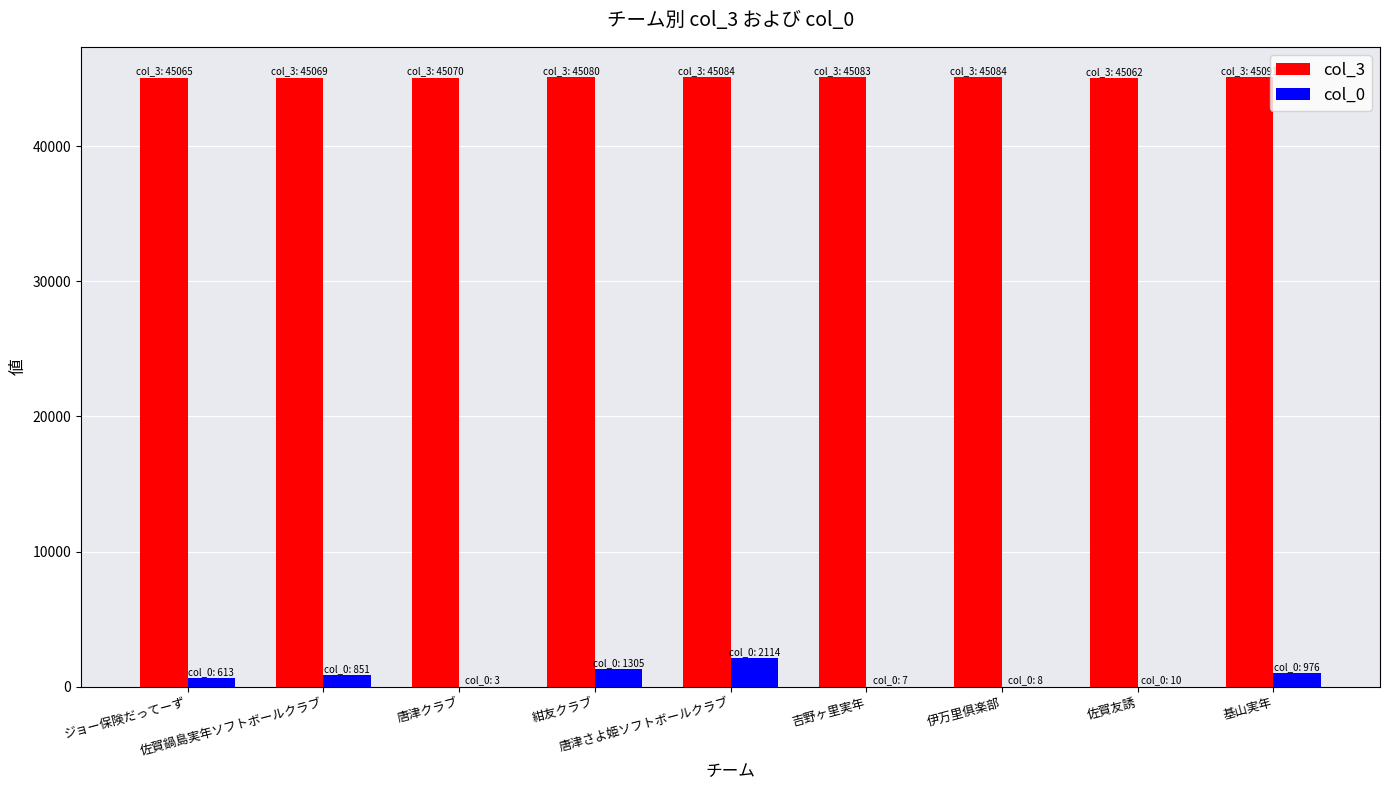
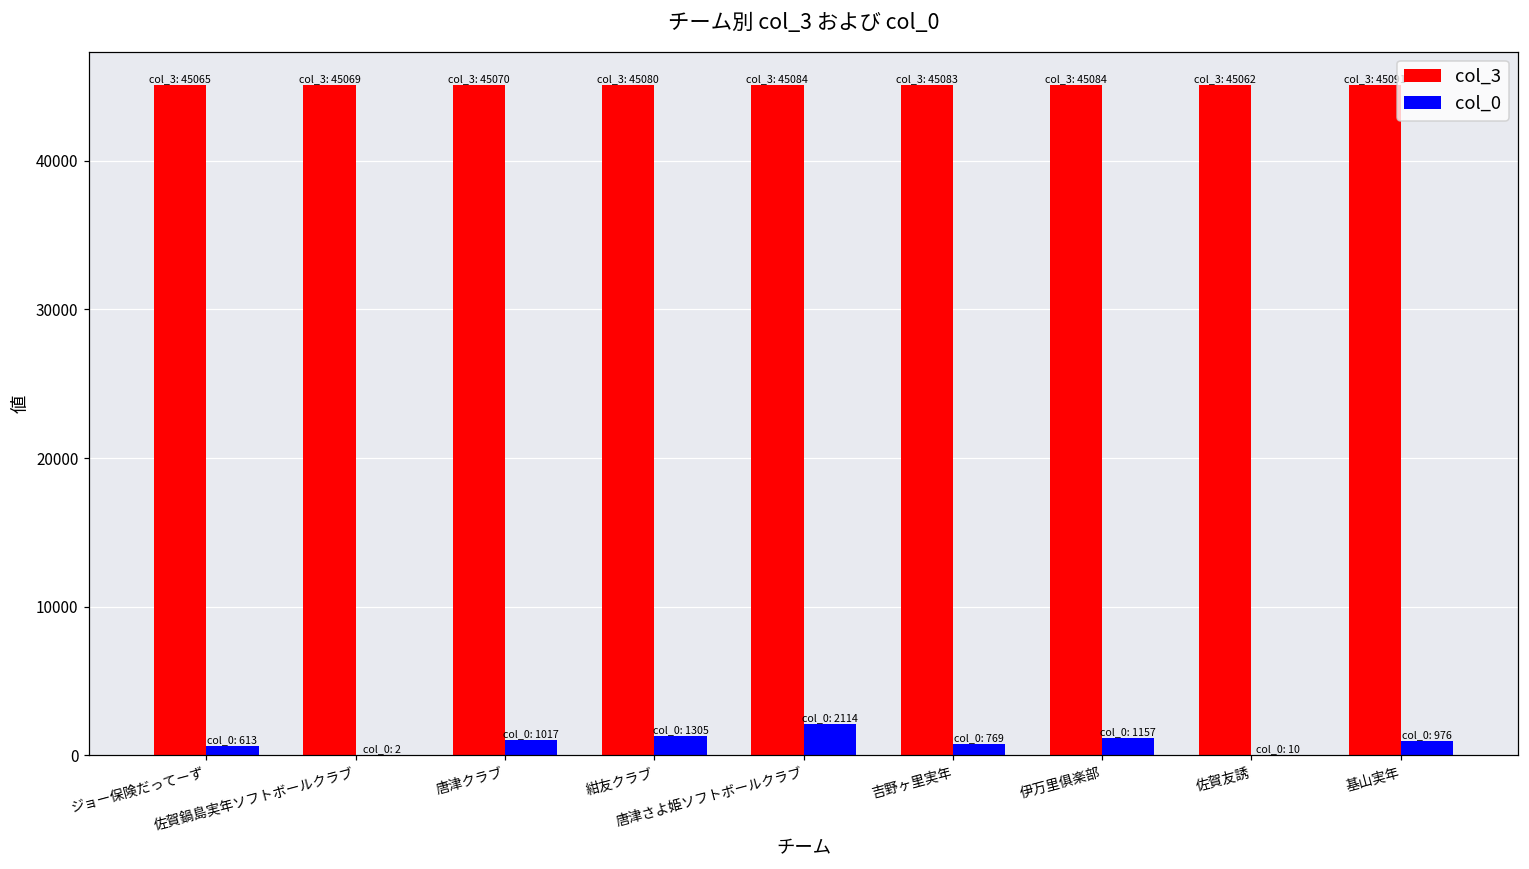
col_0, 佐賀鍋島実年ソフトボールクラブ: 851 -> 2
col_0, 唐津クラブ: 3 -> 1017
col_0, 吉野ヶ里実年: 7 -> 769
col_0, 伊万里俱楽部: 8 -> 1157
